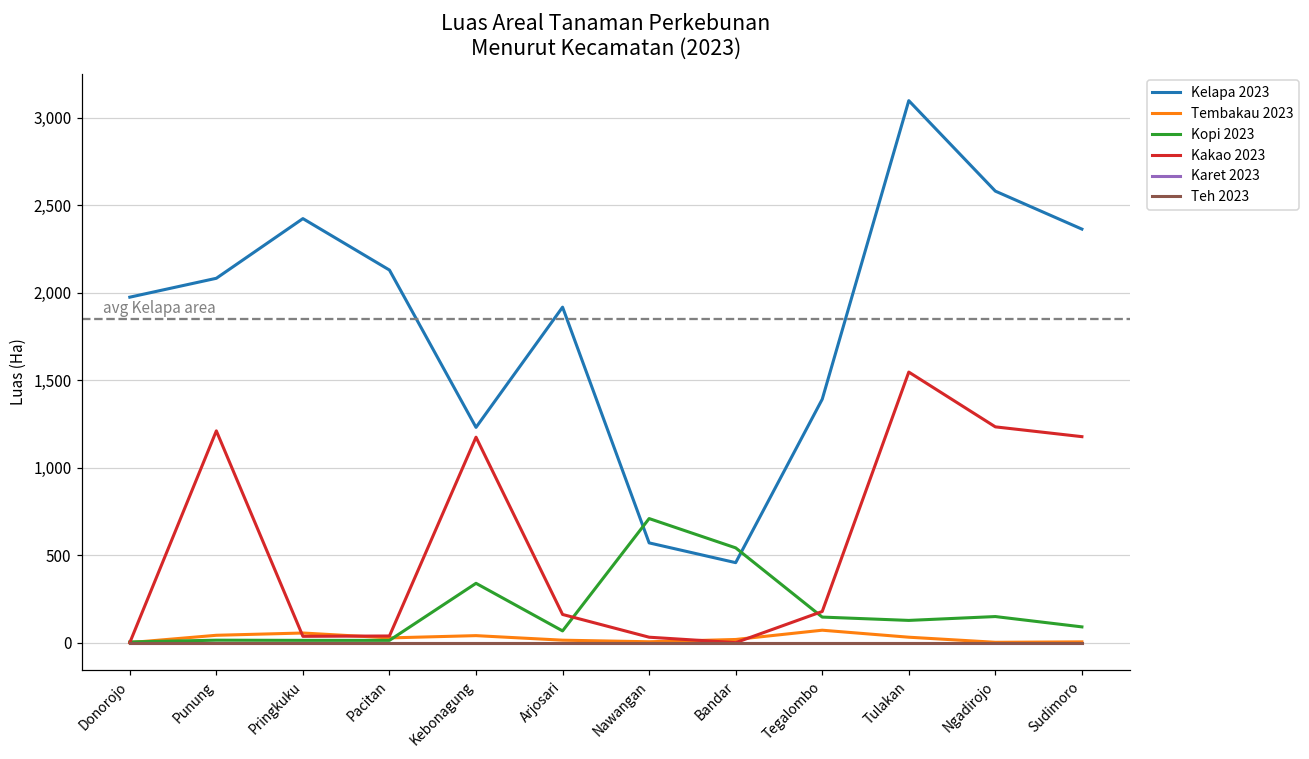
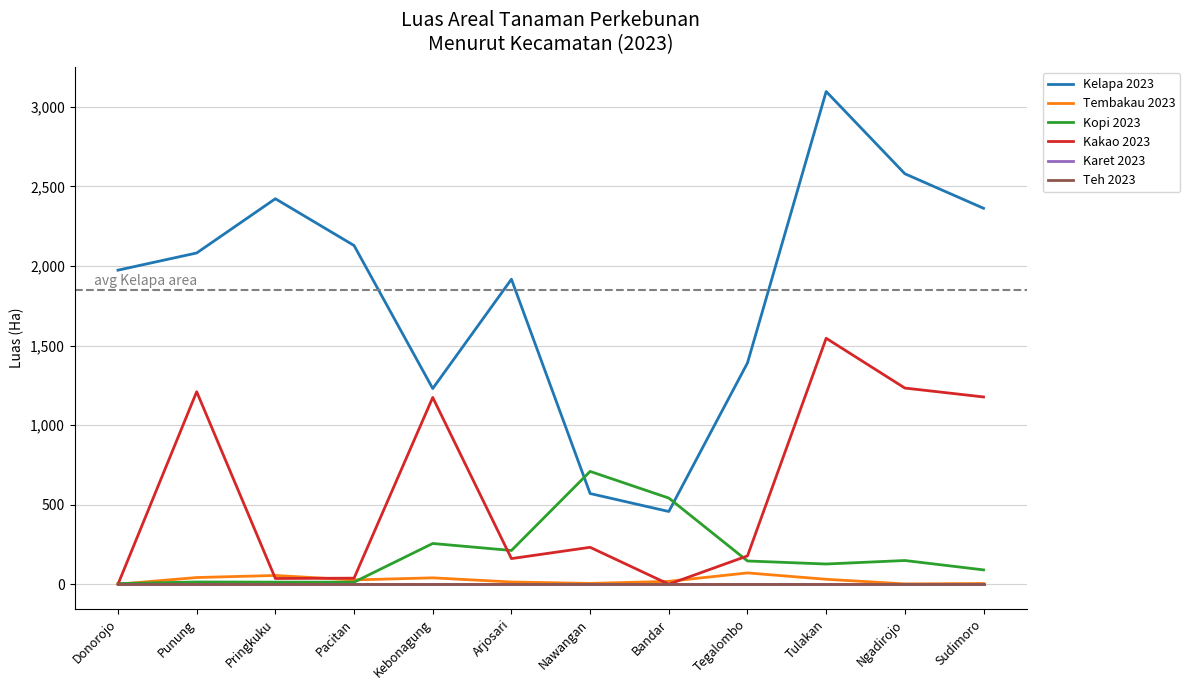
Kopi 2023, Kebonagung: 340 -> 260
Kopi 2023, Arjosari: 70 -> 210
Kakao 2023, Nawangan: 30 -> 230
